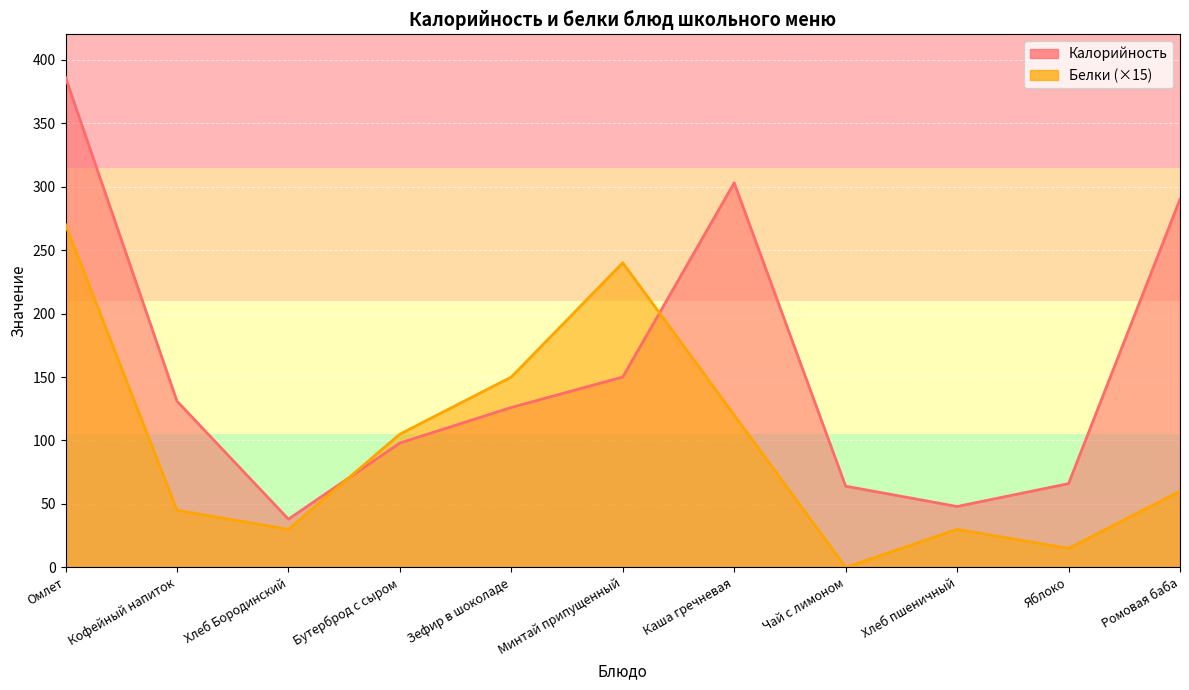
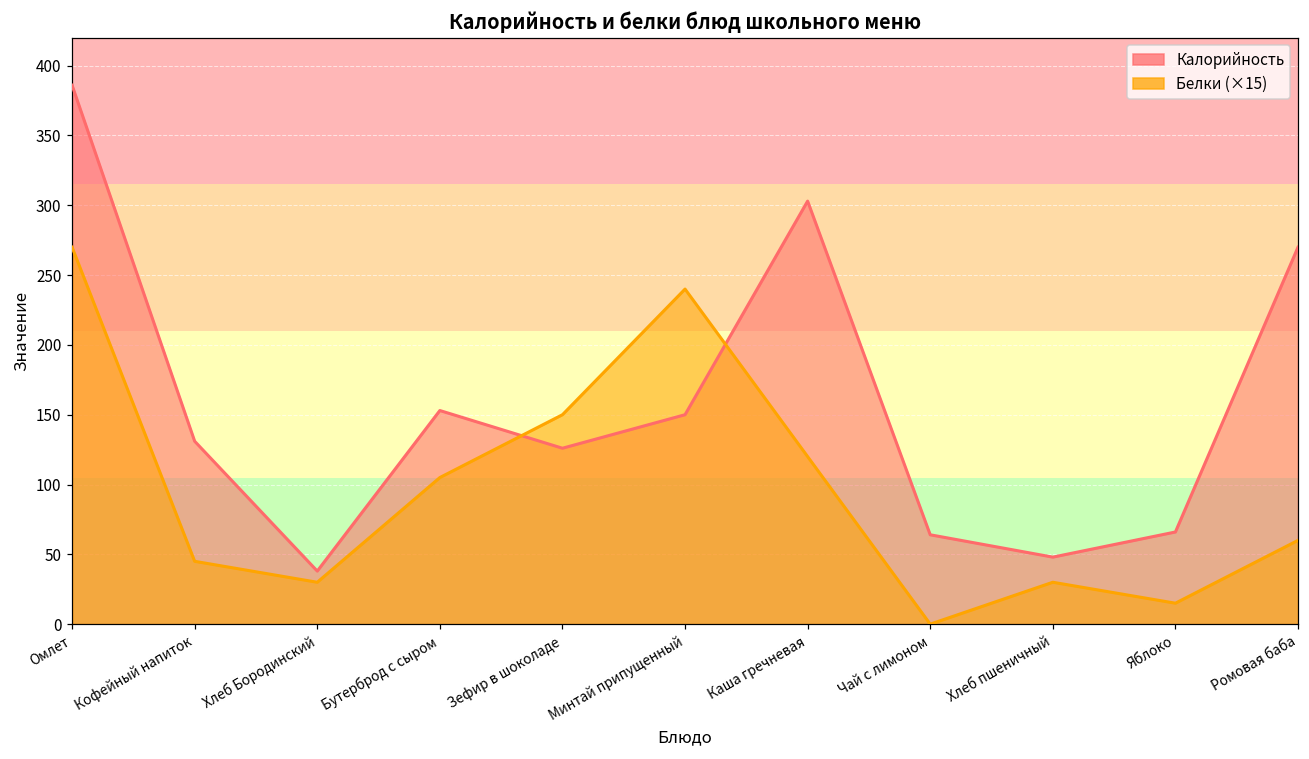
Калорийность, Бутерброд с сыром: 98 -> 153
Калорийность, Ромовая баба: 290 -> 270
